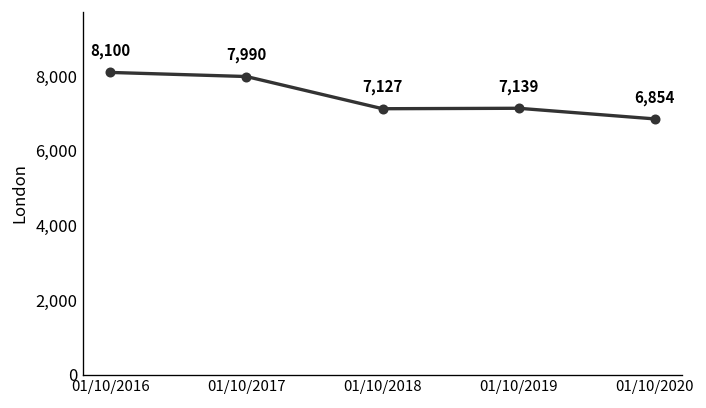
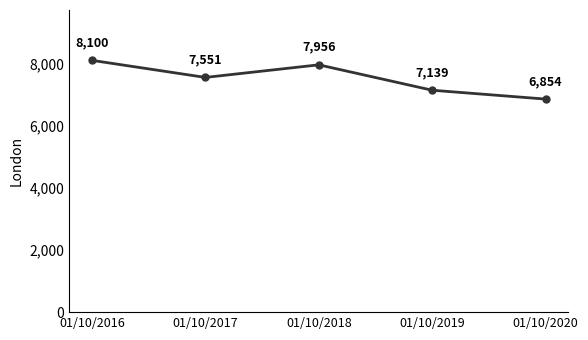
01/10/2017: 7,990 -> 7,551
01/10/2018: 7,127 -> 7,956
